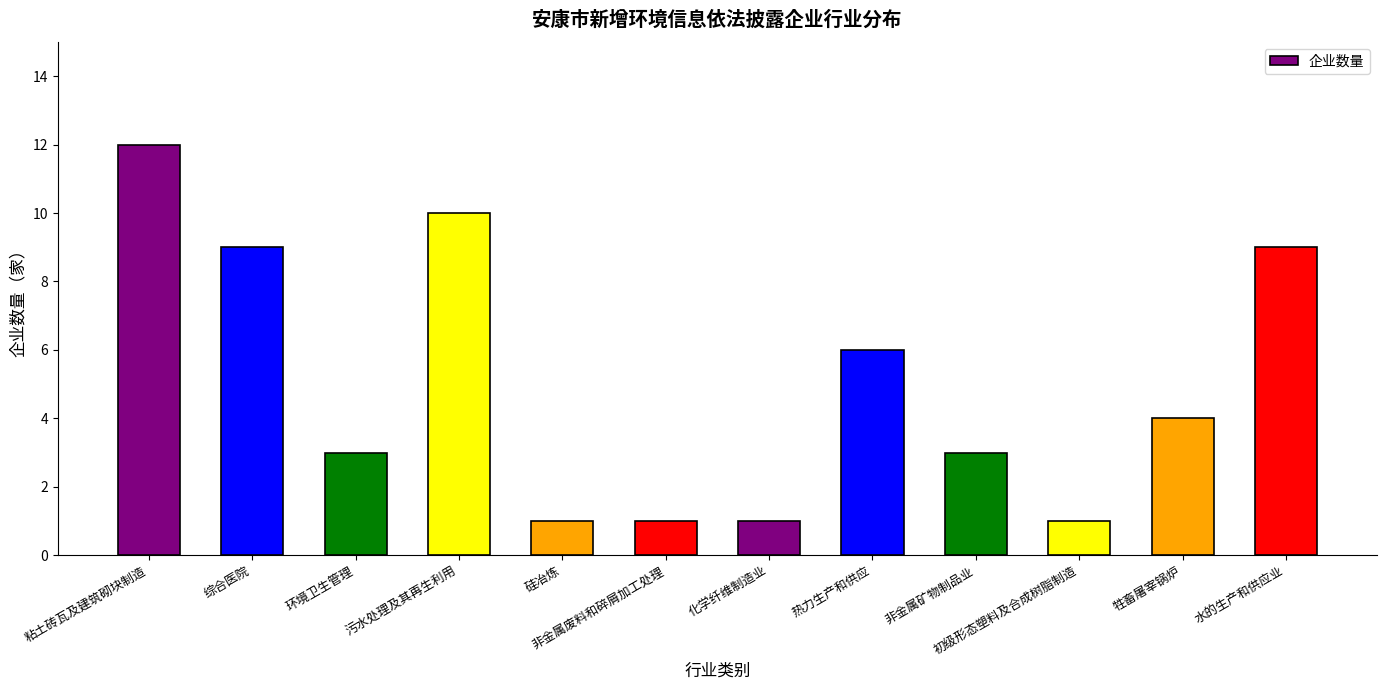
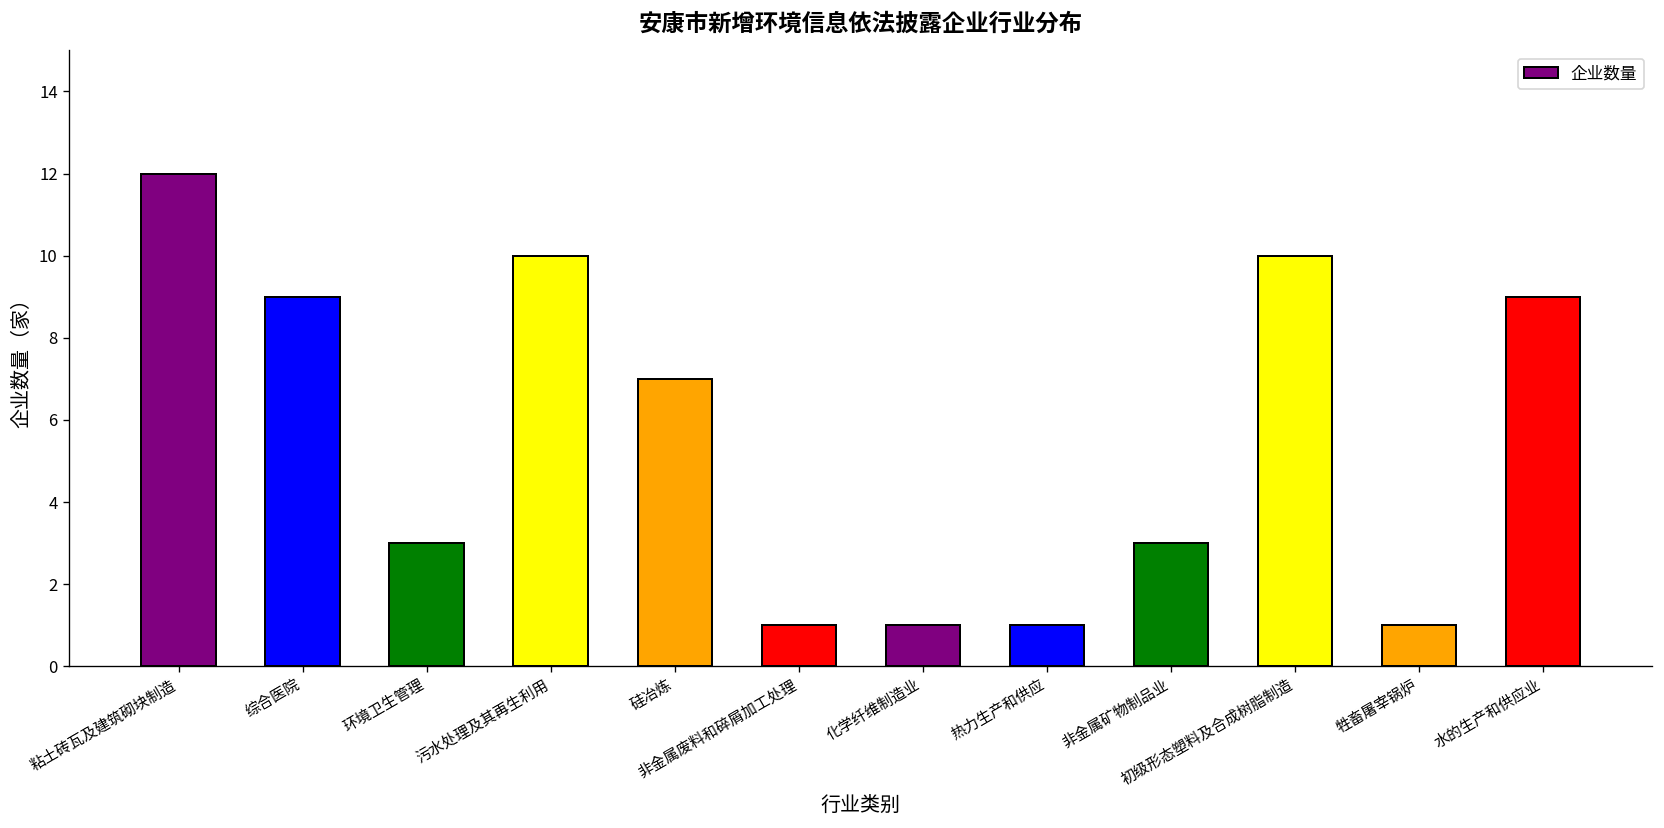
硅冶炼: 1 -> 7
热力生产和供应: 6 -> 1
初级形态塑料及合成树脂制造: 1 -> 10
牲畜屠宰锅炉: 4 -> 1
